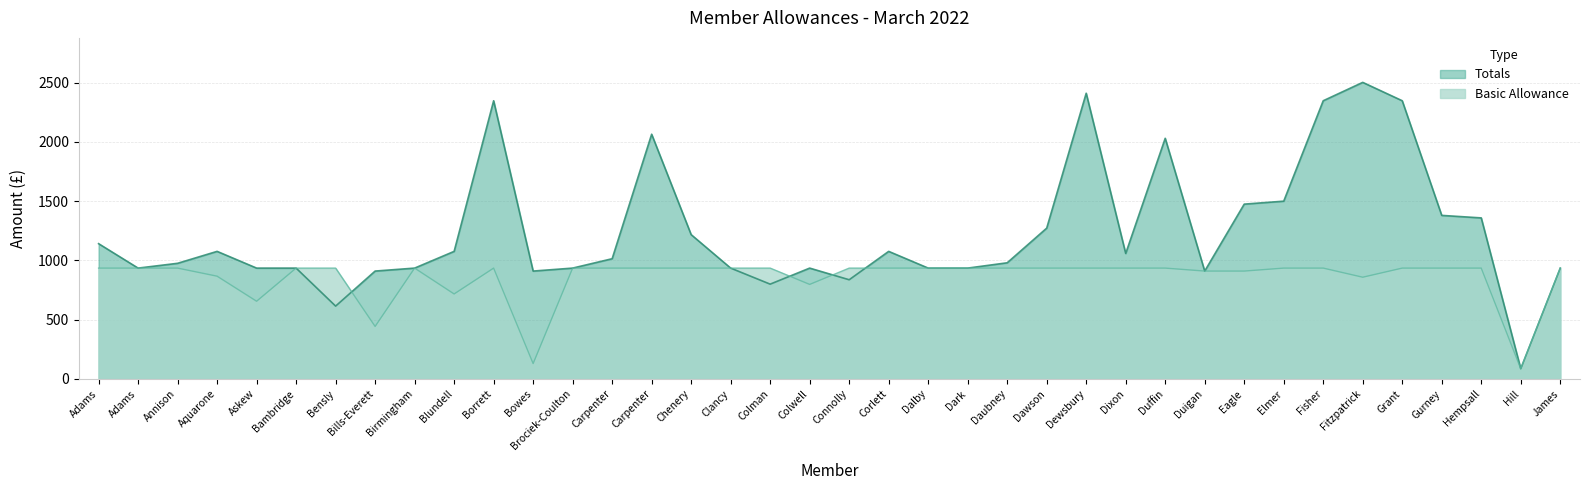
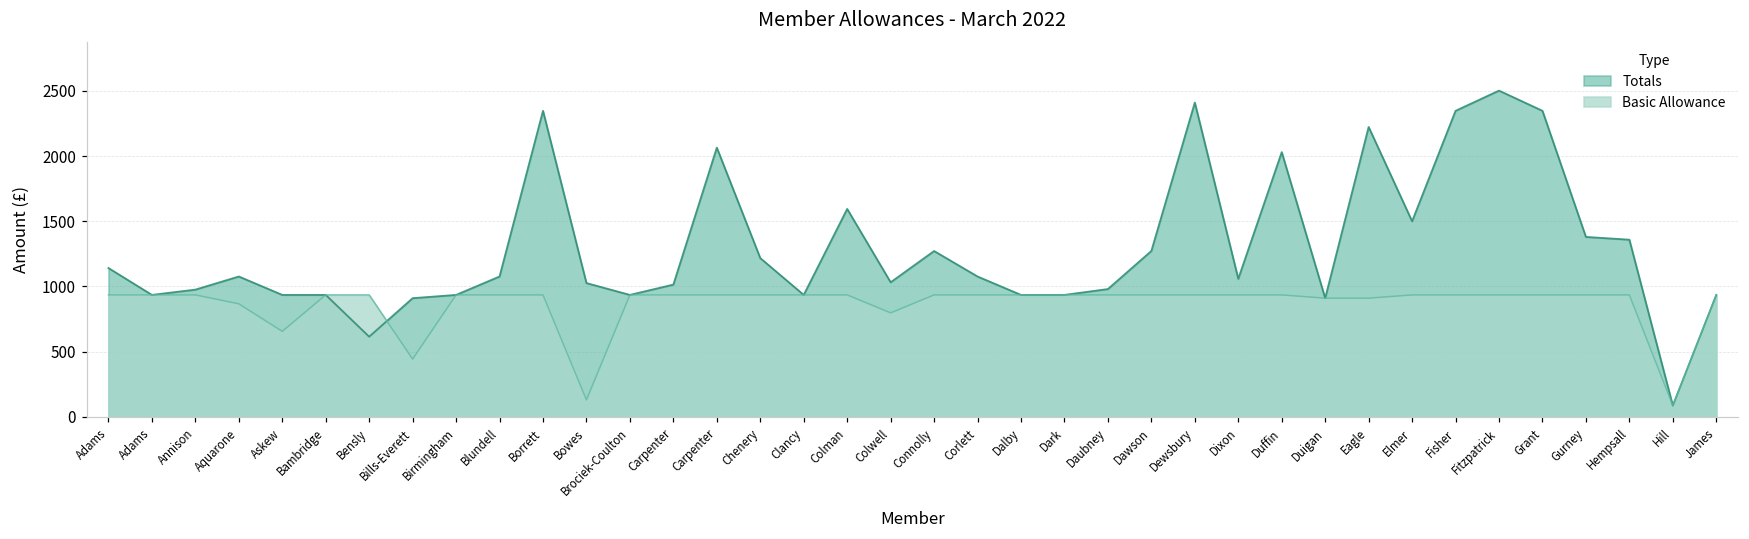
Basic Allowance, Blundell: 720 -> 940
Totals, Bowes: 910 -> 1030
Totals, Colman: 800 -> 1590
Totals, Colwell: 940 -> 1030
Totals, Connolly: 840 -> 1270
Totals, Eagle: 1480 -> 2220
Basic Allowance, Fitzpatrick: 860 -> 940
